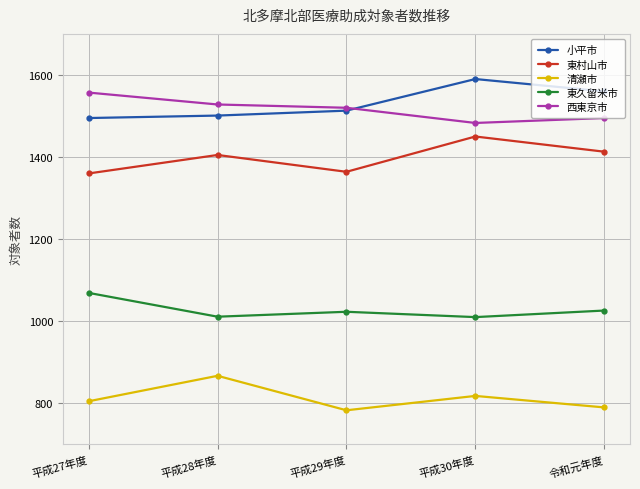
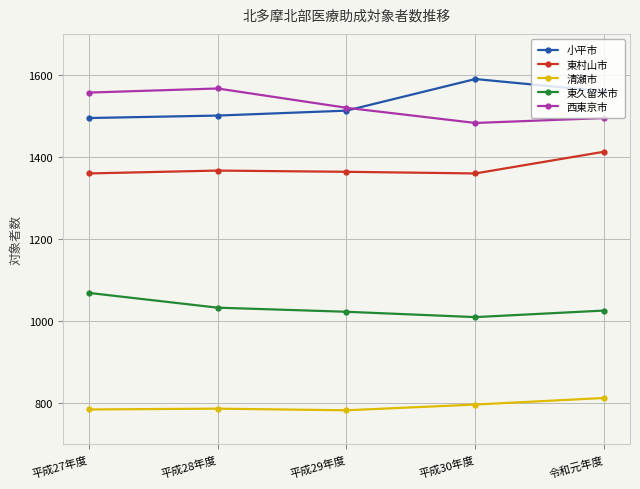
清瀬市, 平成27年度: 810 -> 790
東村山市, 平成28年度: 1410 -> 1370
清瀬市, 平成28年度: 870 -> 790
東久留米市, 平成28年度: 1010 -> 1030
西東京市, 平成28年度: 1530 -> 1570
東村山市, 平成30年度: 1450 -> 1360
清瀬市, 平成30年度: 820 -> 800
清瀬市, 令和元年度: 790 -> 810
